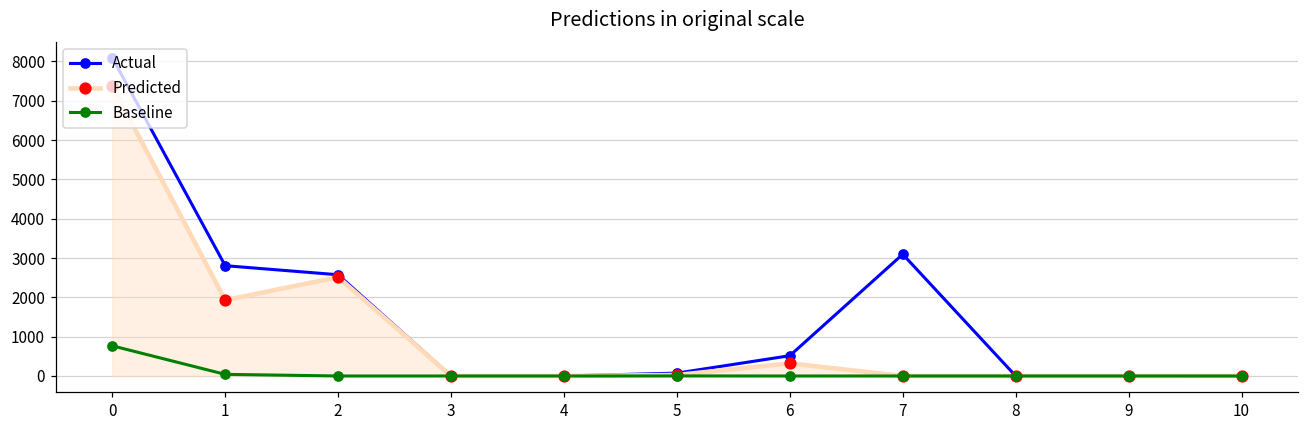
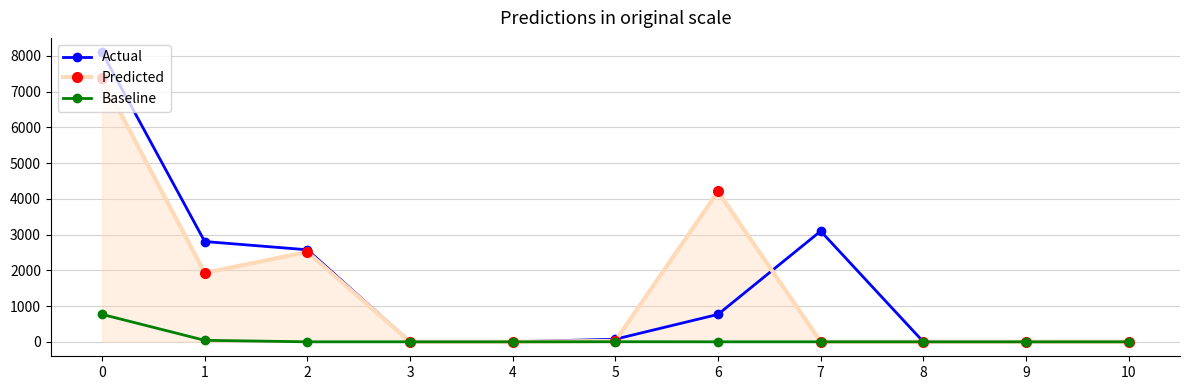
Actual, 6: 500 -> 800
Predicted, 6: 300 -> 4200
